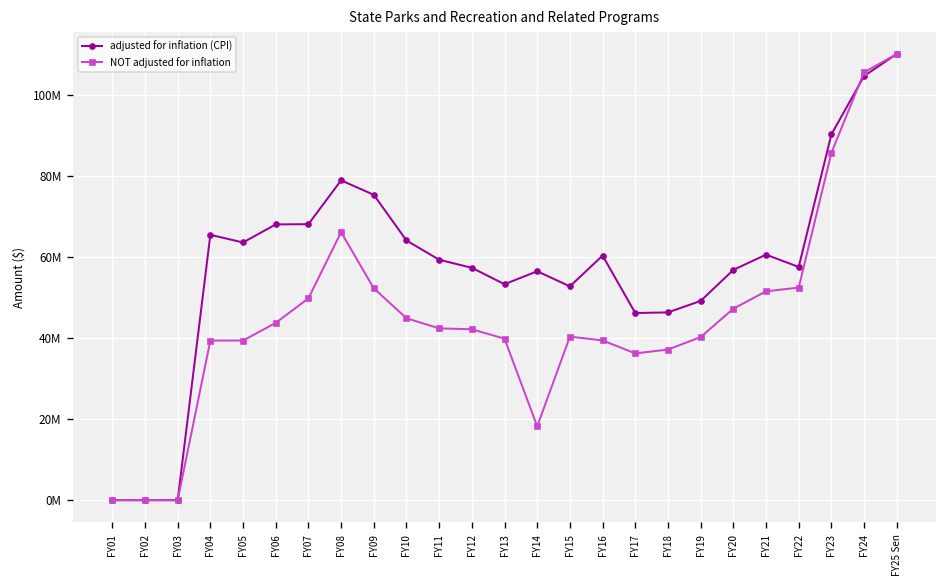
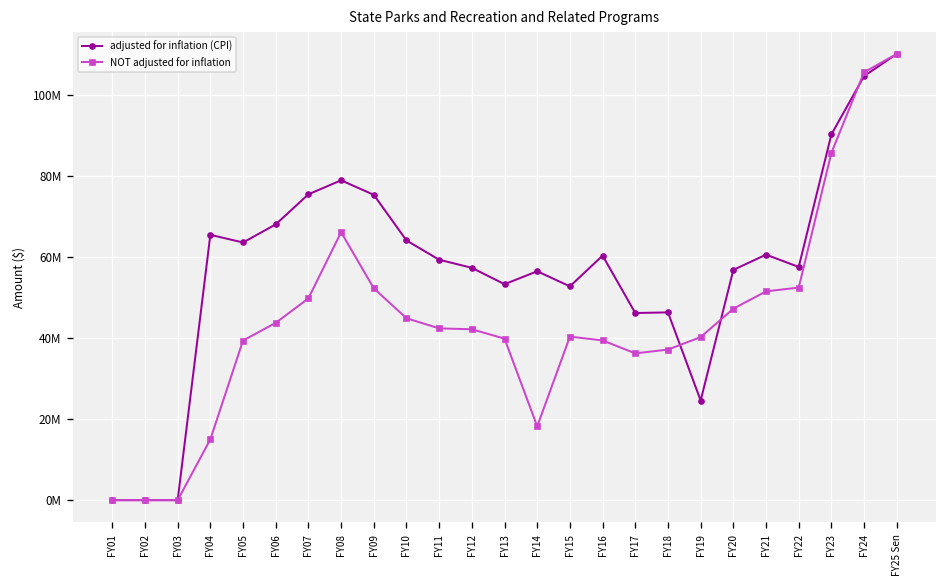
NOT adjusted for inflation, FY04: 39000000 -> 15000000
adjusted for inflation (CPI), FY07: 68000000 -> 75000000
adjusted for inflation (CPI), FY19: 49000000 -> 25000000
